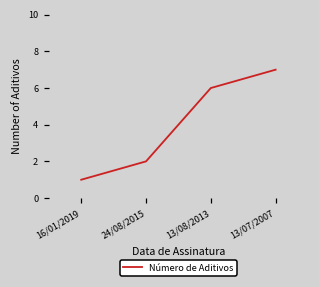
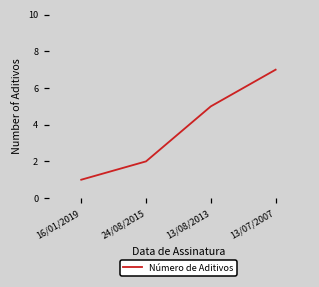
13/08/2013: 6 -> 5
